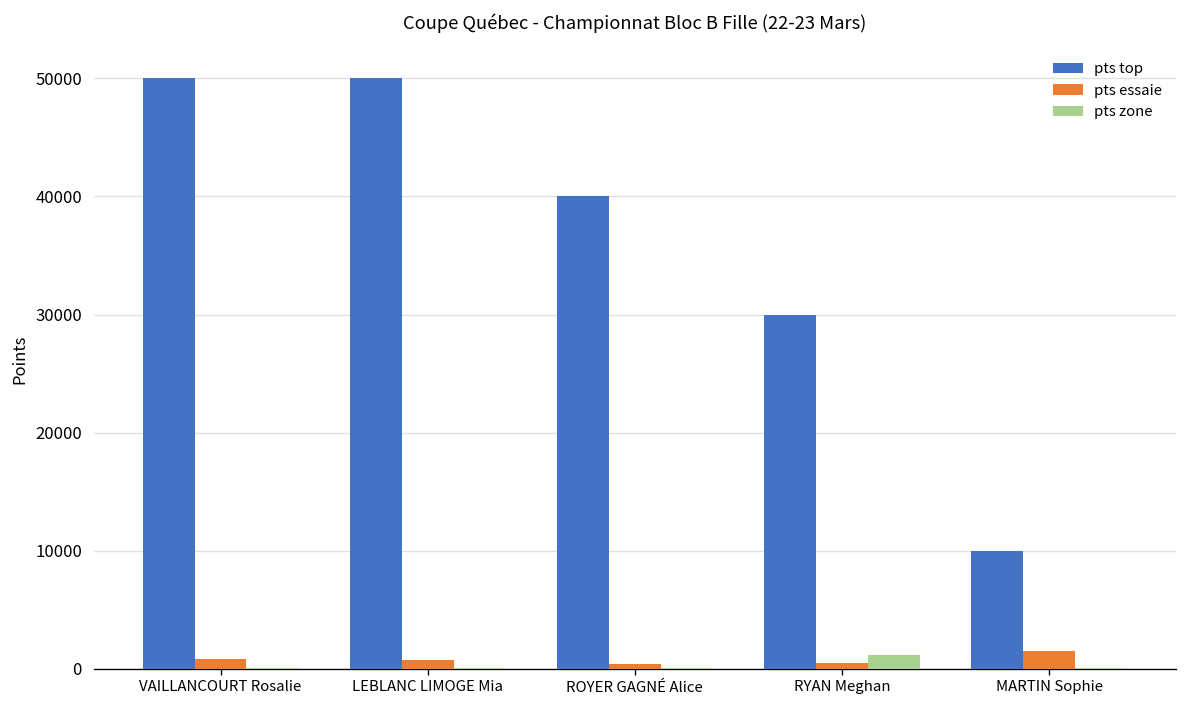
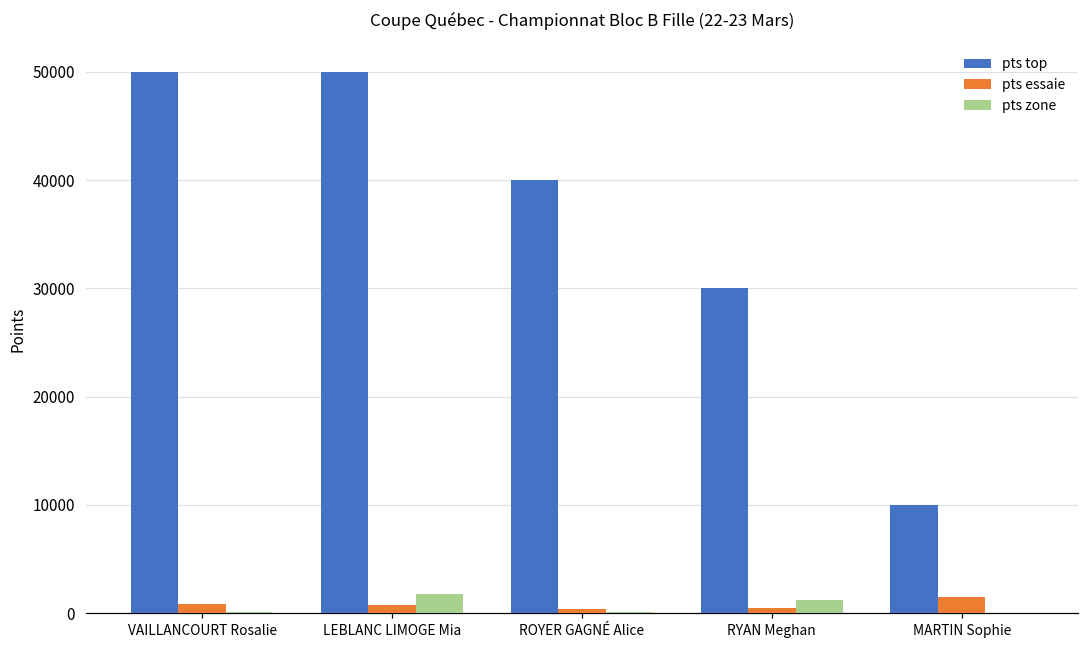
pts zone, LEBLANC LIMOGE Mia: 0 -> 2000
